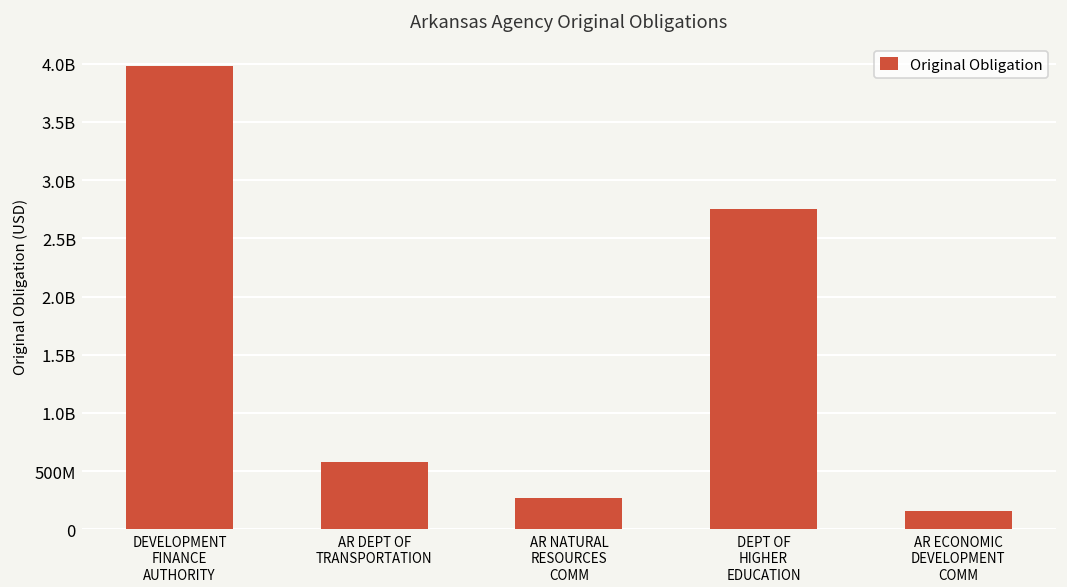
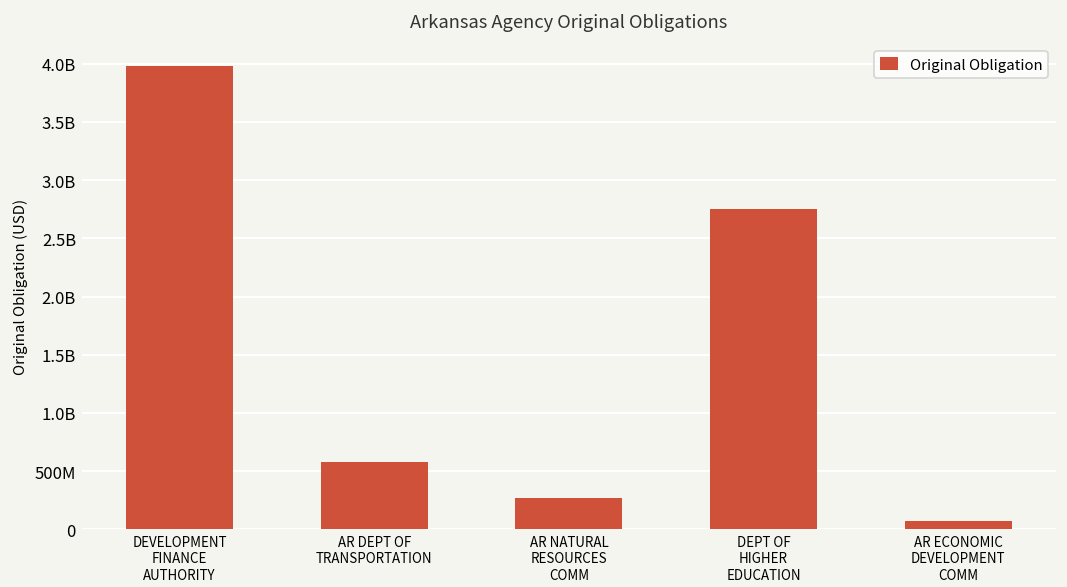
AR ECONOMIC DEVELOPMENT COMM: 200000000 -> 100000000
